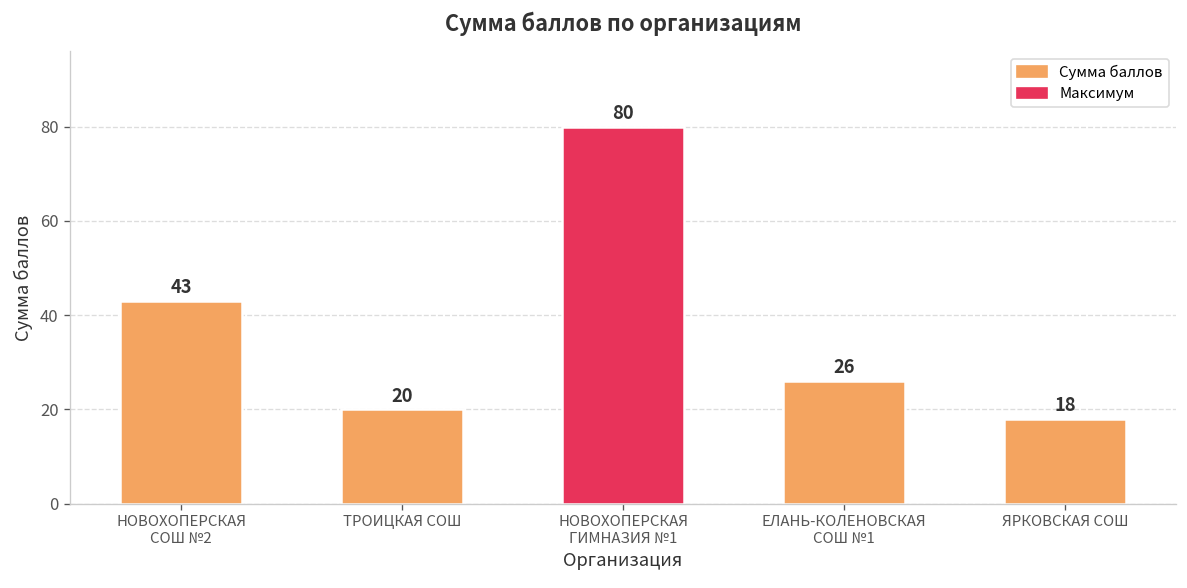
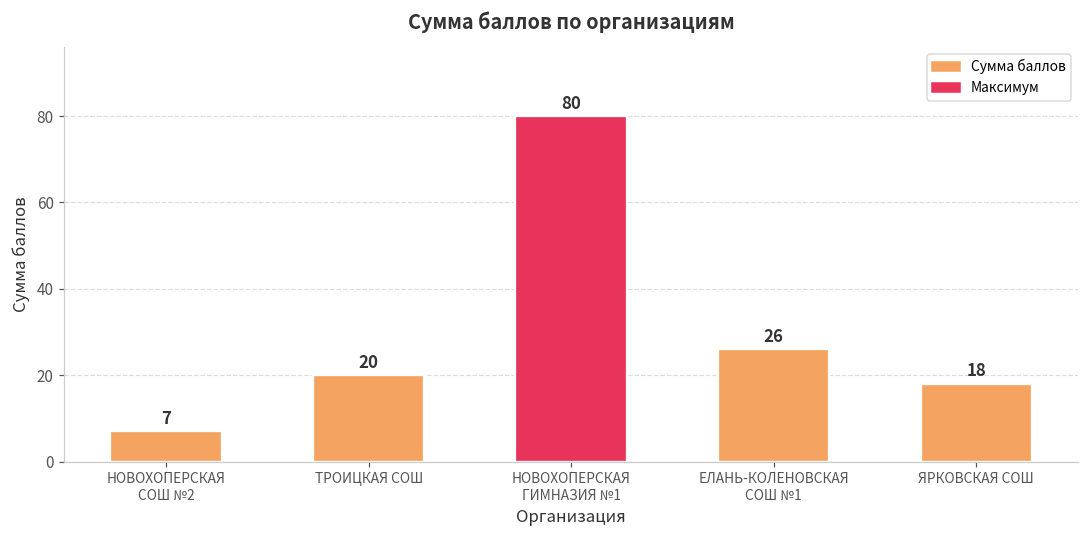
НОВОХОПЕРСКАЯ СОШ №2: 43 -> 7
